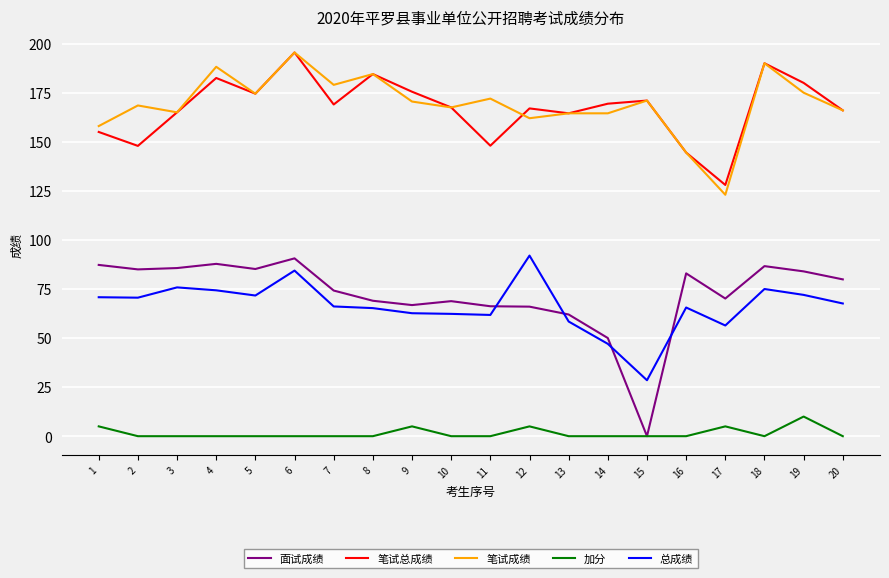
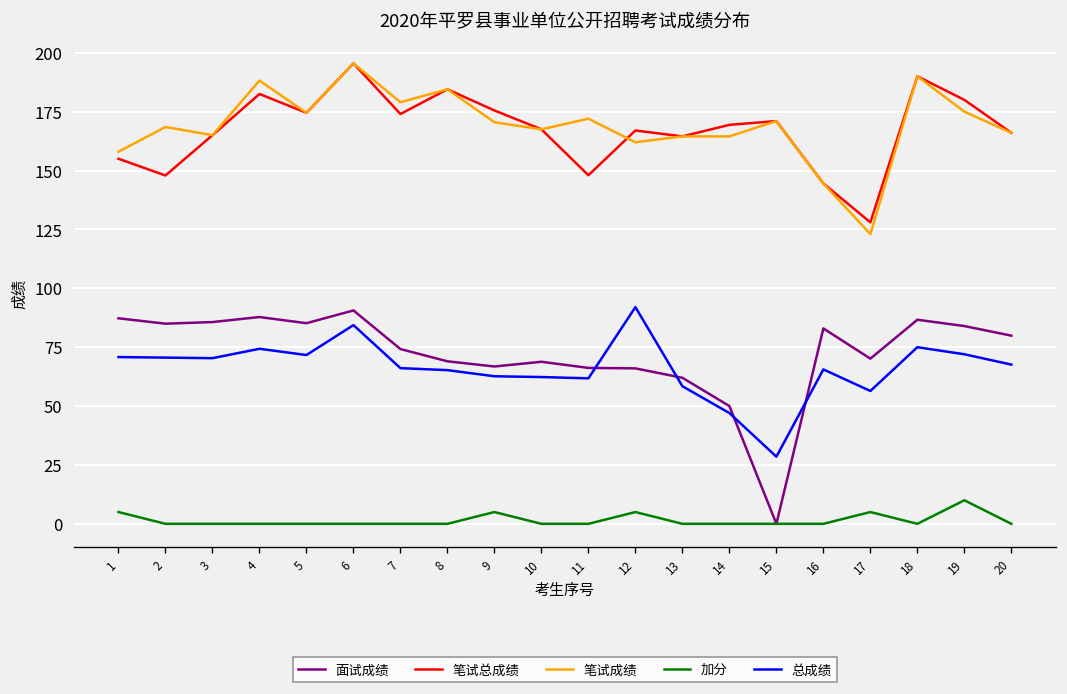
总成绩, 3: 76 -> 70
笔试总成绩, 7: 169 -> 174
